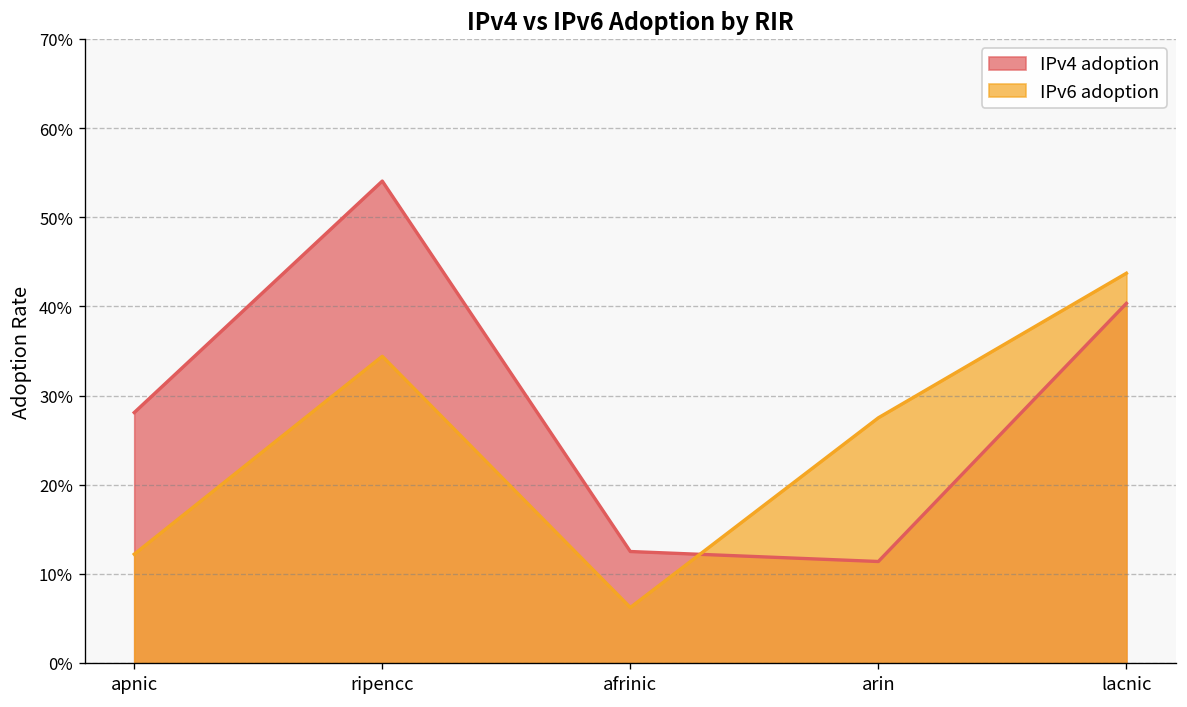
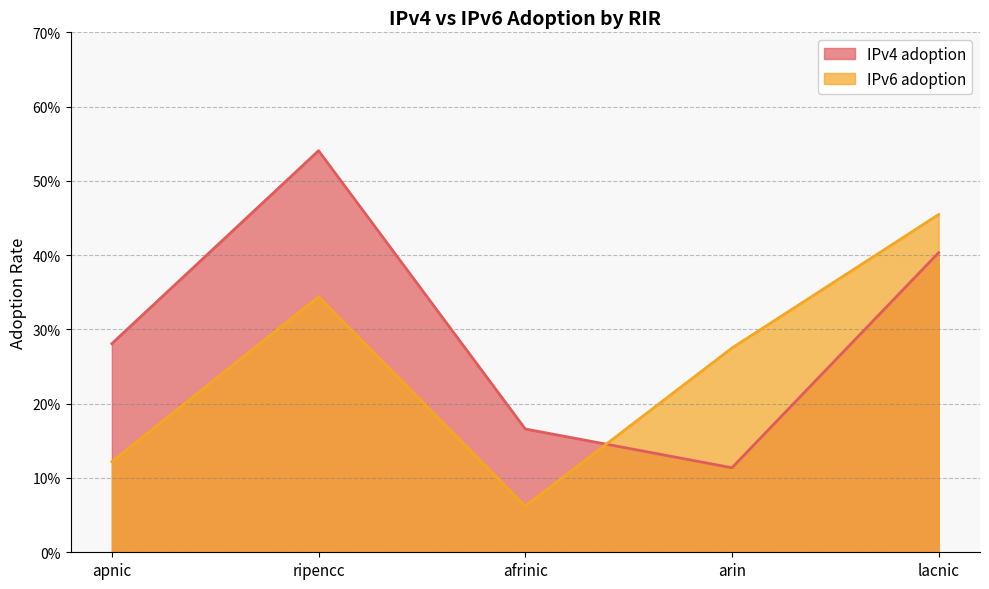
IPv4 adoption, afrinic: 13% -> 17%
IPv6 adoption, lacnic: 44% -> 45%
